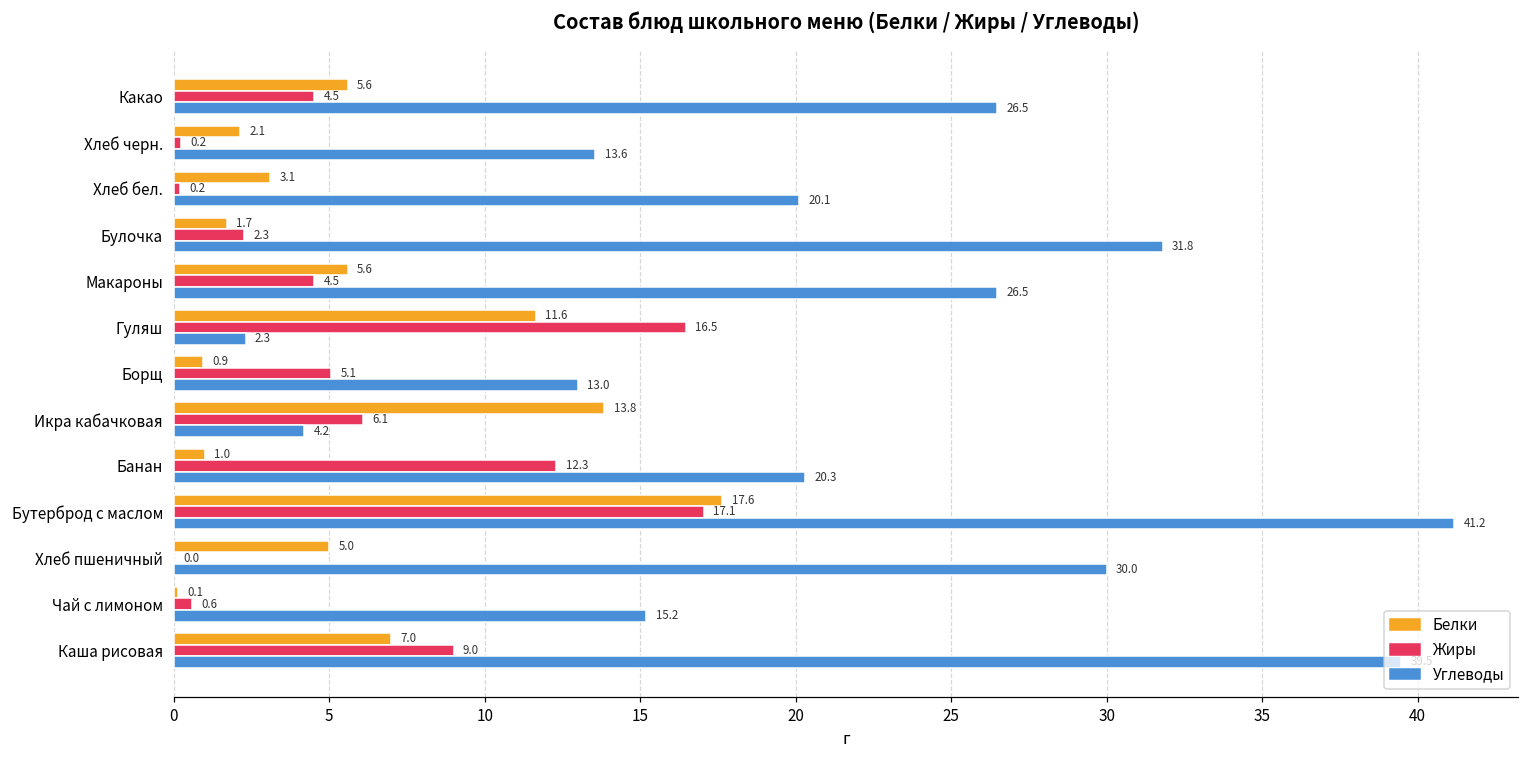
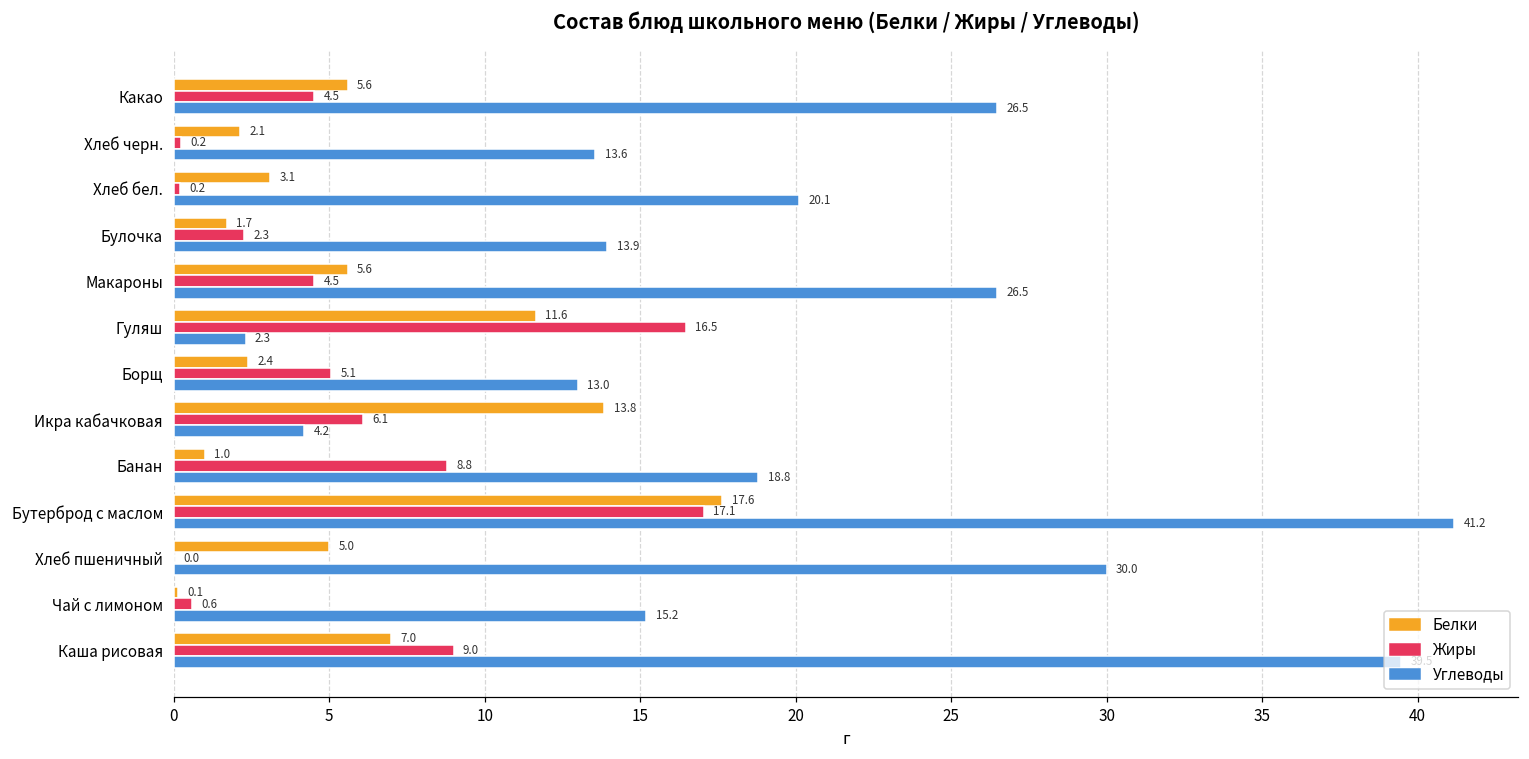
Углеводы, Булочка: 31.8 -> 13.9
Белки, Борщ: 0.9 -> 2.4
Жиры, Банан: 12.3 -> 8.8
Углеводы, Банан: 20.3 -> 18.8
